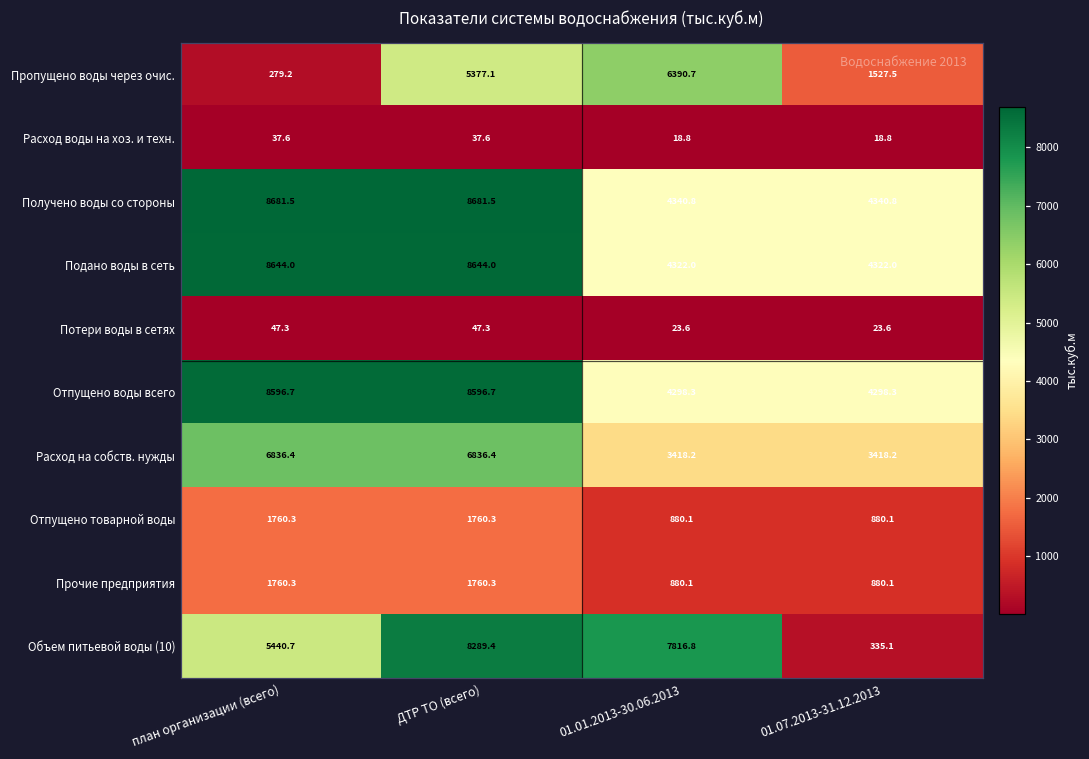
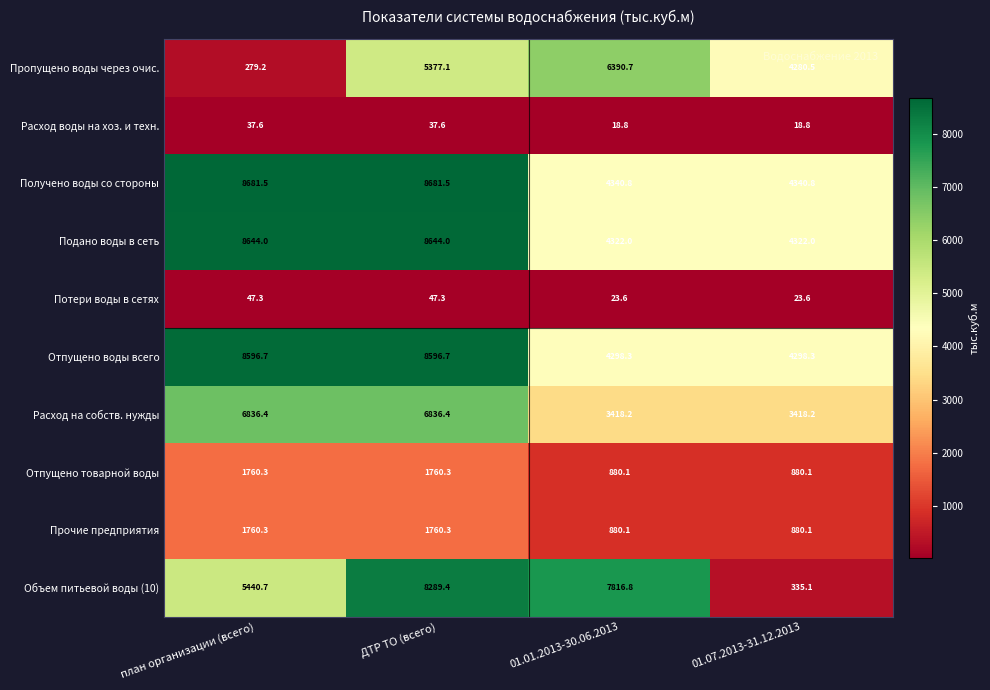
Пропущено воды через очис., 01.07.2013-31.12.2013: 1527.5 -> 4280.5
